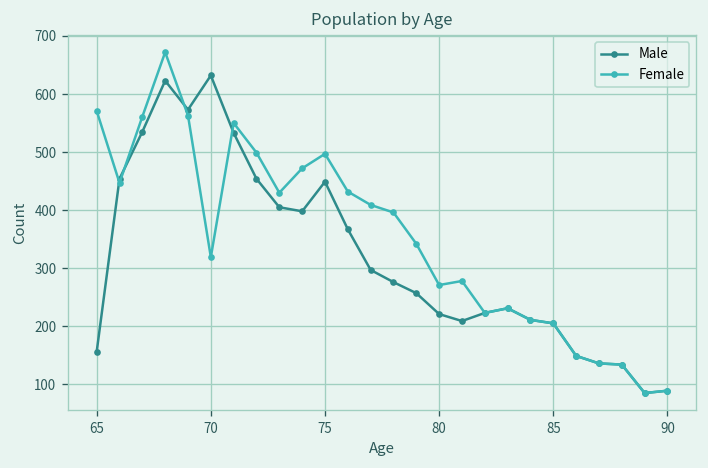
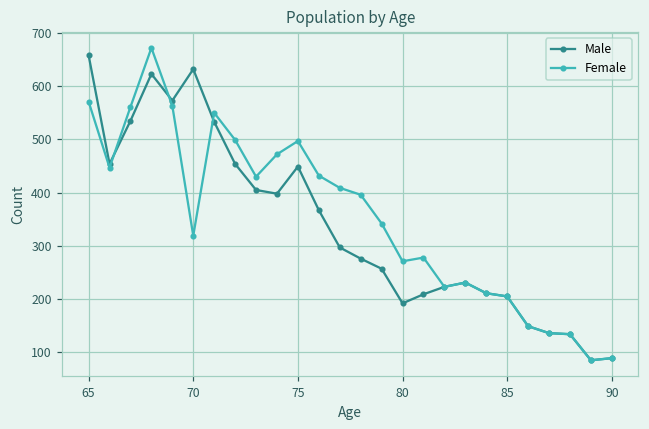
Male, 65: 160 -> 660
Male, 80: 220 -> 190
